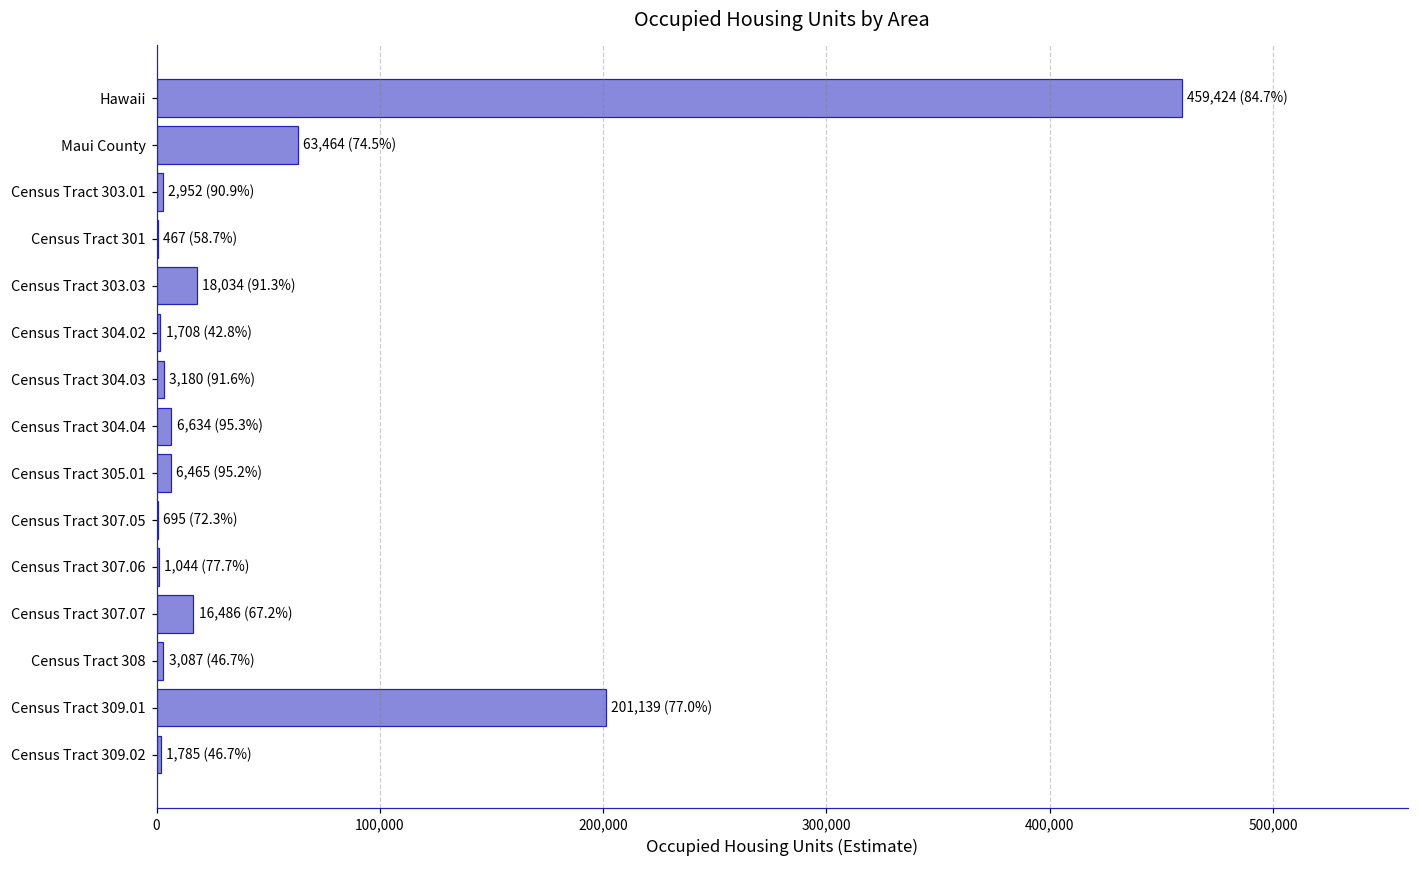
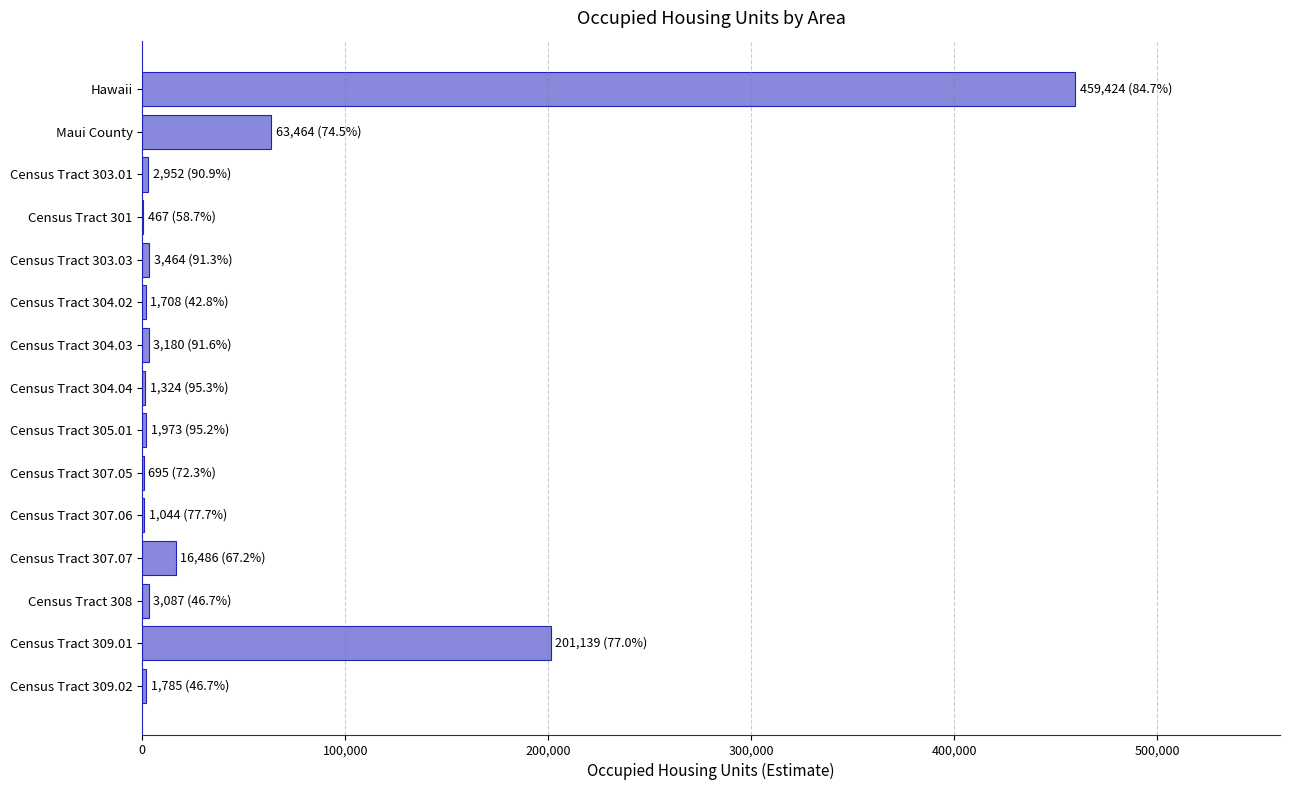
Census Tract 303.03: 18,034 -> 3,464
Census Tract 304.04: 6,634 -> 1,324
Census Tract 305.01: 6,465 -> 1,973
